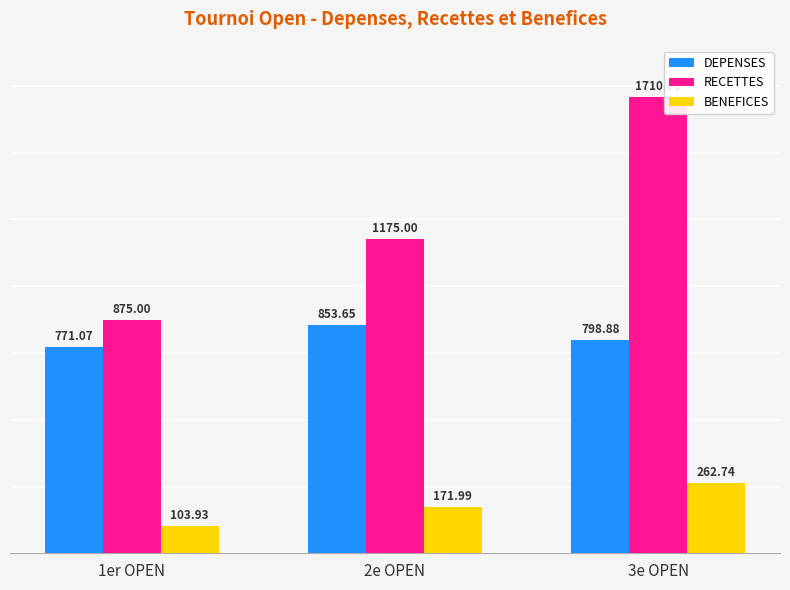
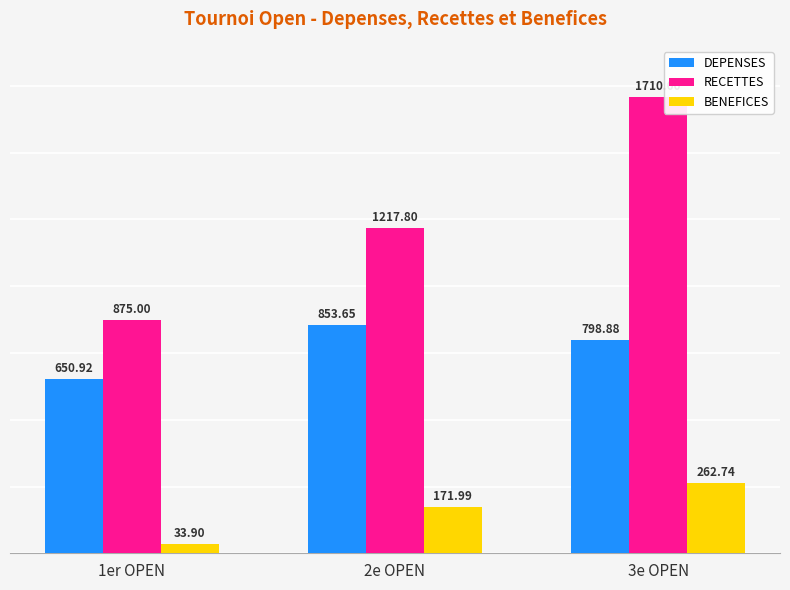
DEPENSES, 1er OPEN: 771.07 -> 650.92
BENEFICES, 1er OPEN: 103.93 -> 33.90
RECETTES, 2e OPEN: 1175.00 -> 1217.80
